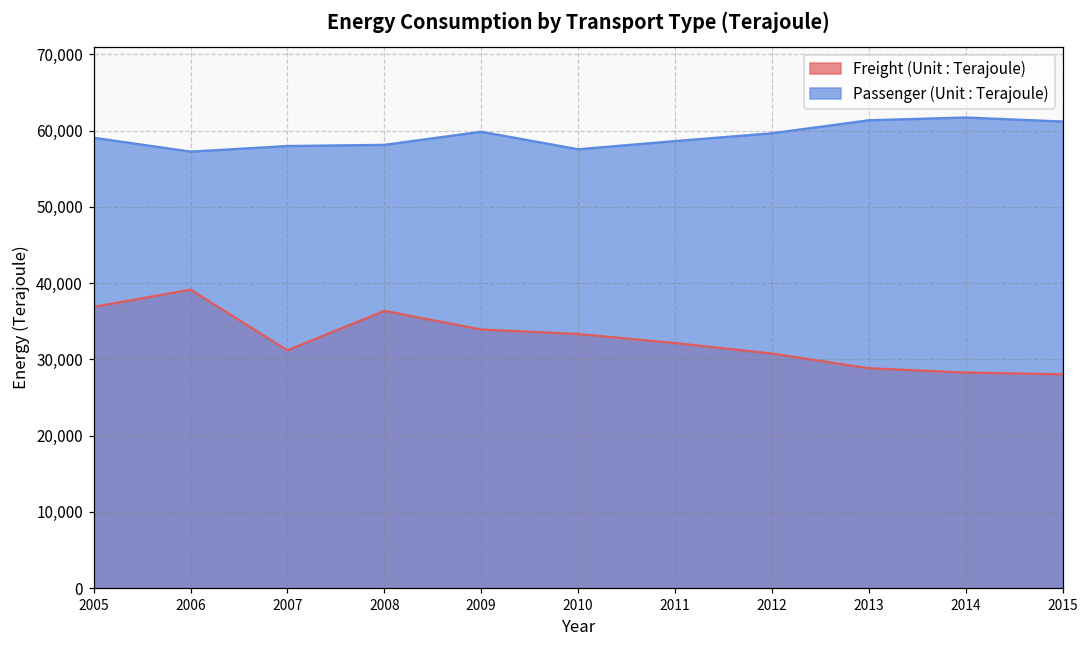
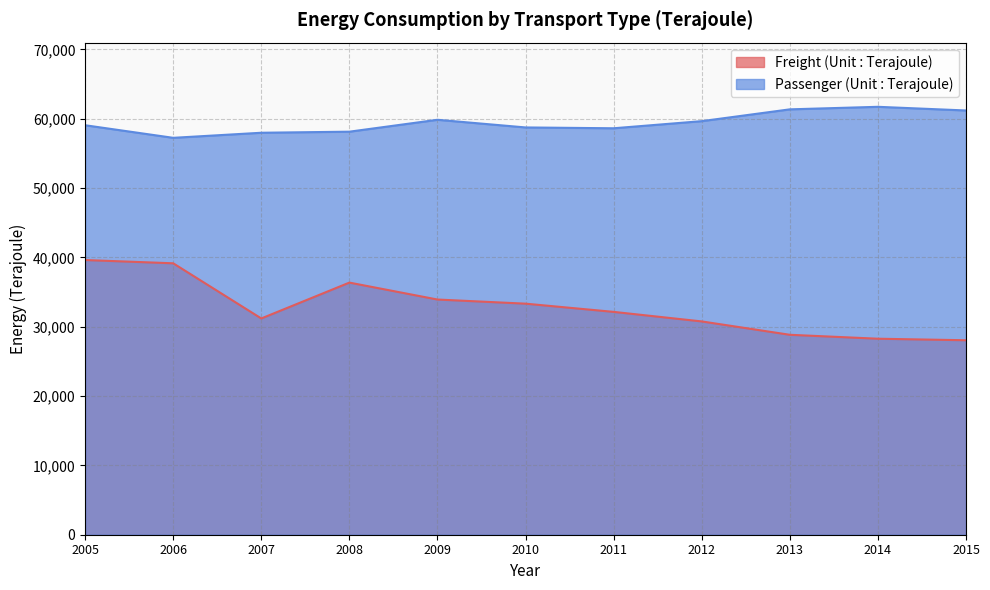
Freight (Unit : Terajoule), 2005: 37,000 -> 40,000
Passenger (Unit : Terajoule), 2010: 58,000 -> 59,000
